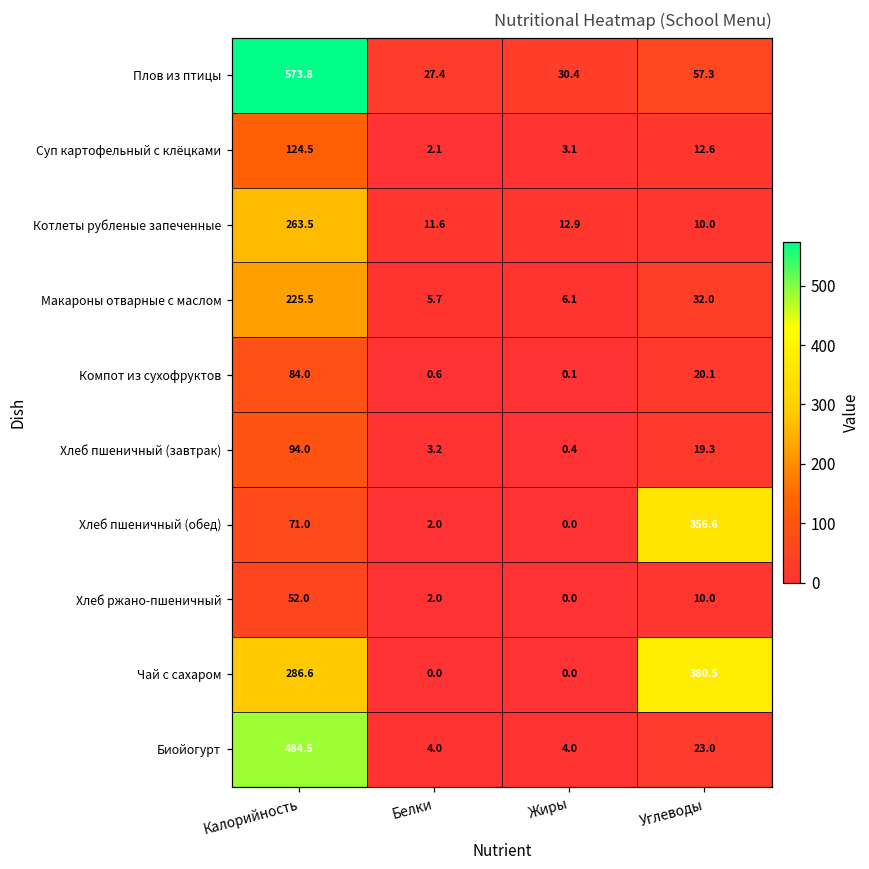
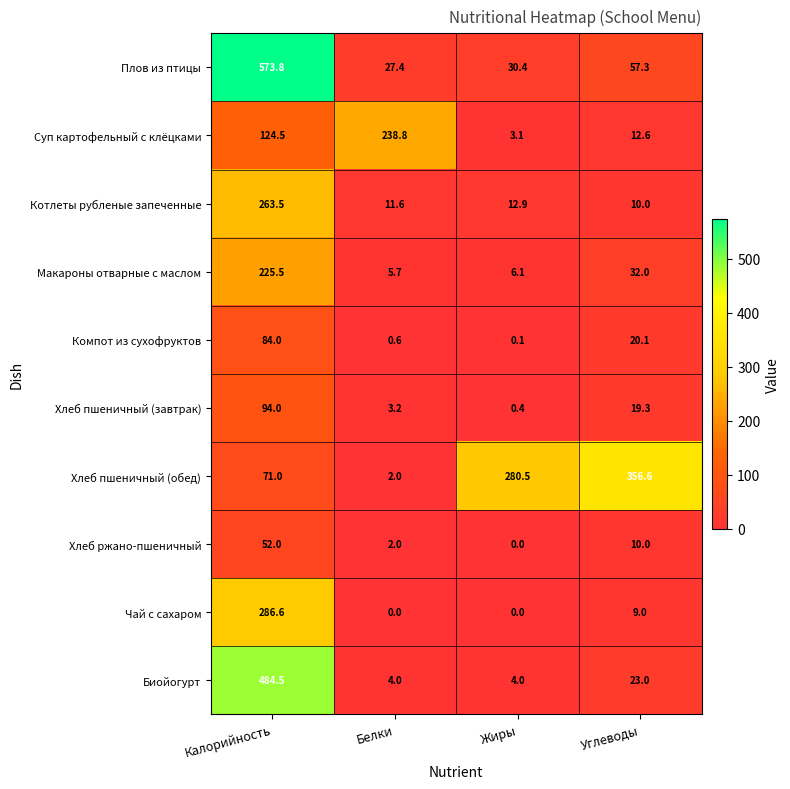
Суп картофельный с клёцками, Белки: 2.1 -> 238.8
Хлеб пшеничный (обед), Жиры: 0.0 -> 280.5
Чай с сахаром, Углеводы: 380.5 -> 9.0
